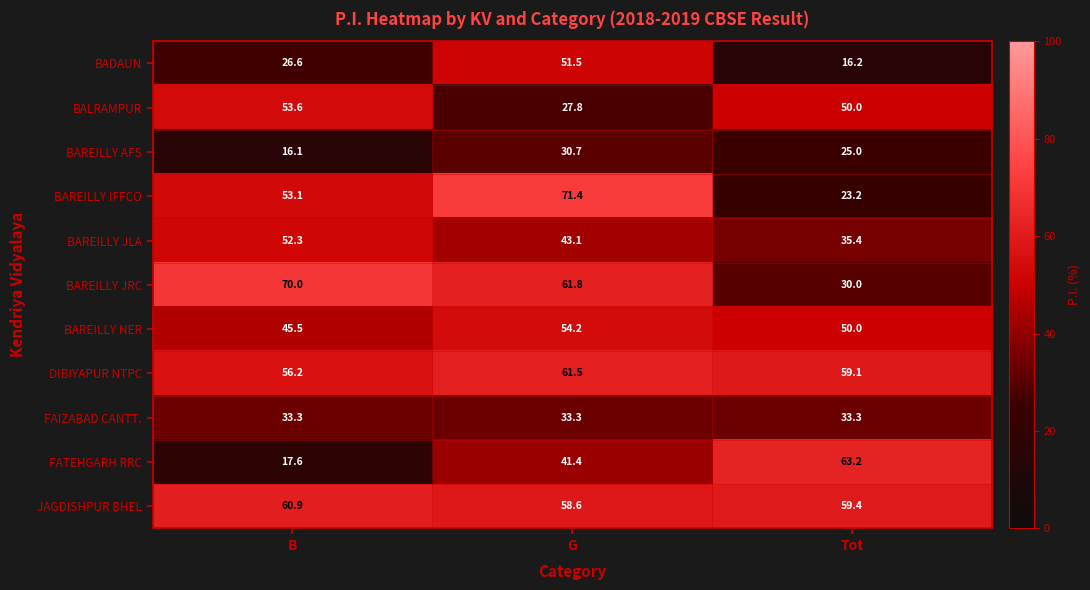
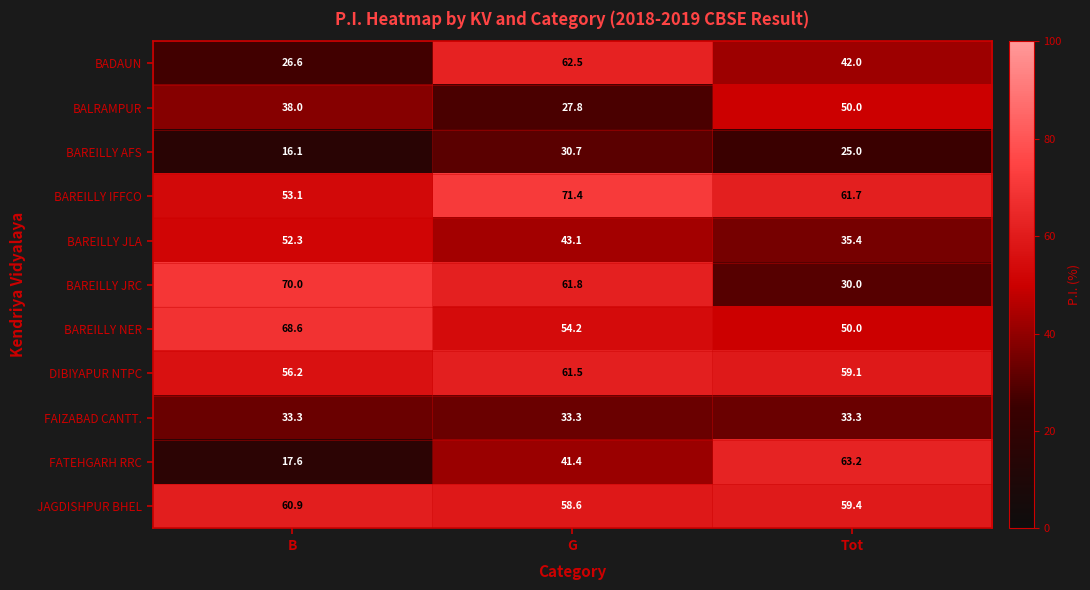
BADAUN, G: 51.5 -> 62.5
BADAUN, Tot: 16.2 -> 42.0
BALRAMPUR, B: 53.6 -> 38.0
BAREILLY IFFCO, Tot: 23.2 -> 61.7
BAREILLY NER, B: 45.5 -> 68.6
